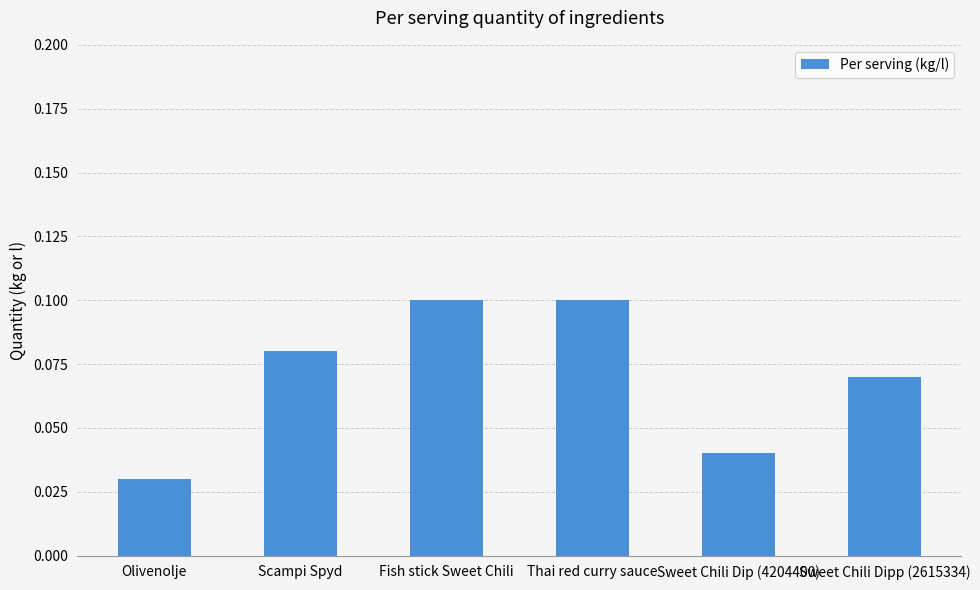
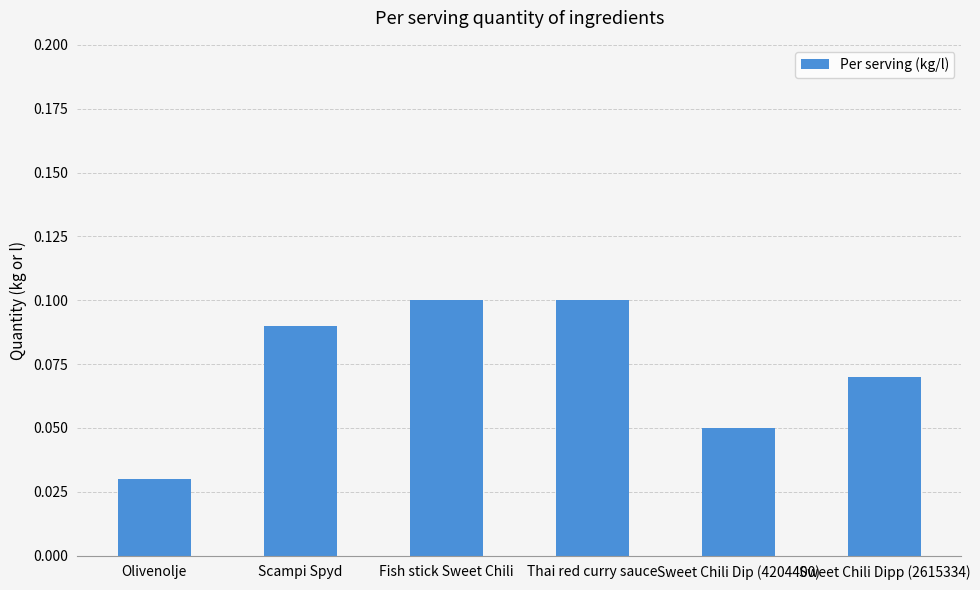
Scampi Spyd: 0.08 -> 0.09
Sweet Chili Dip (4204400): 0.04 -> 0.05
